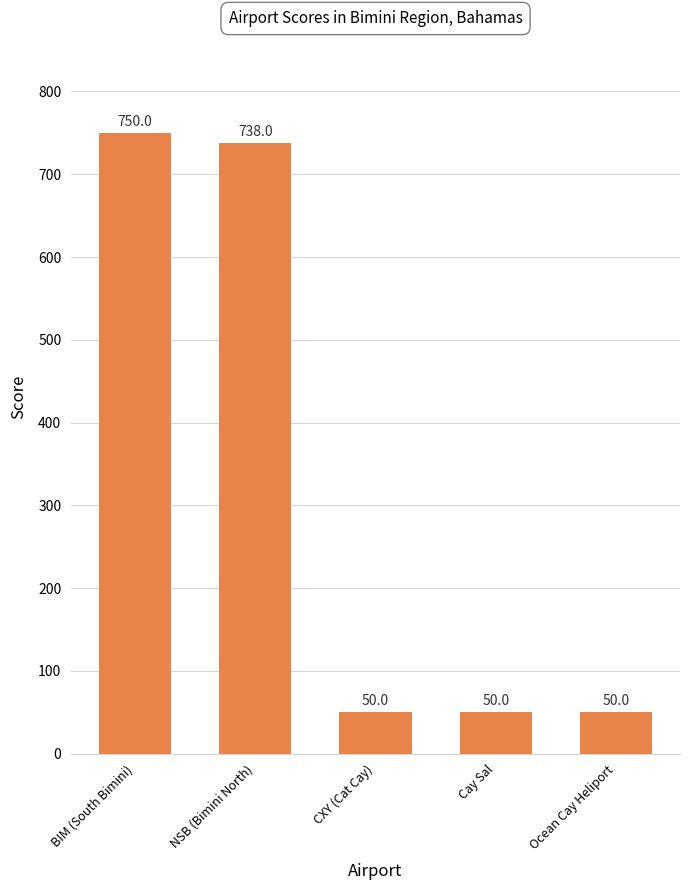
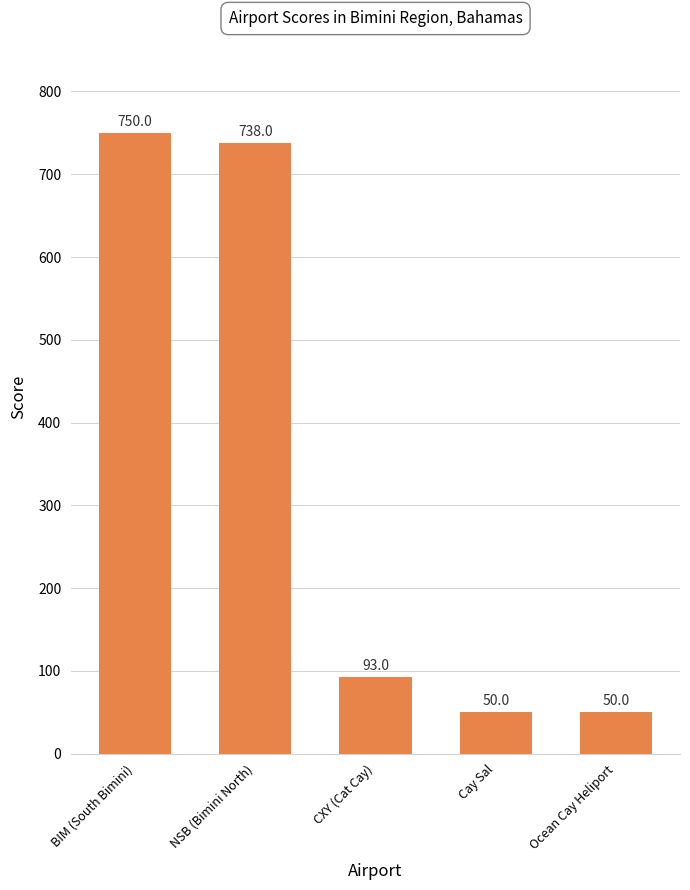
CXY (Cat Cay): 50.0 -> 93.0
